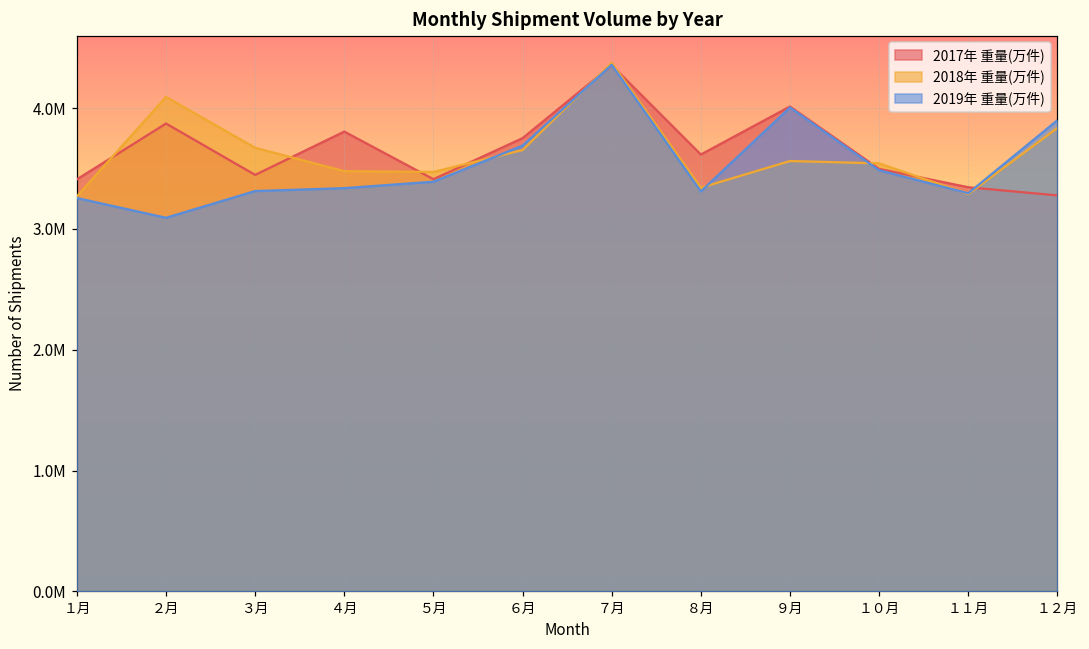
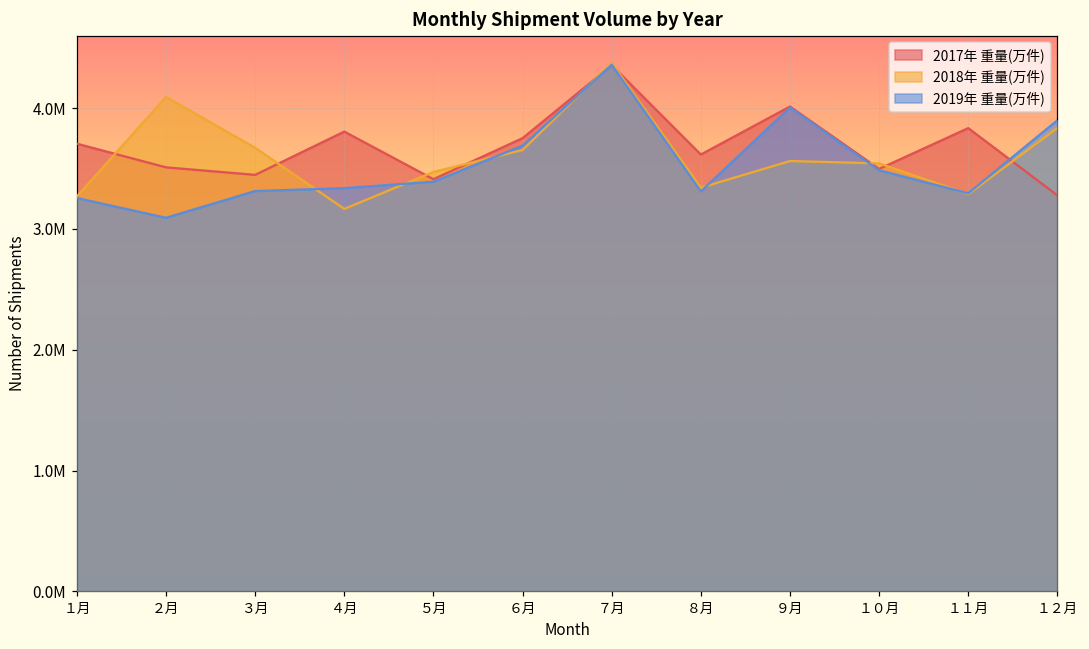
2017年 重量(万件), １月: 3410000 -> 3710000
2017年 重量(万件), ２月: 3870000 -> 3510000
2018年 重量(万件), ４月: 3480000 -> 3170000
2017年 重量(万件), １１月: 3340000 -> 3830000
